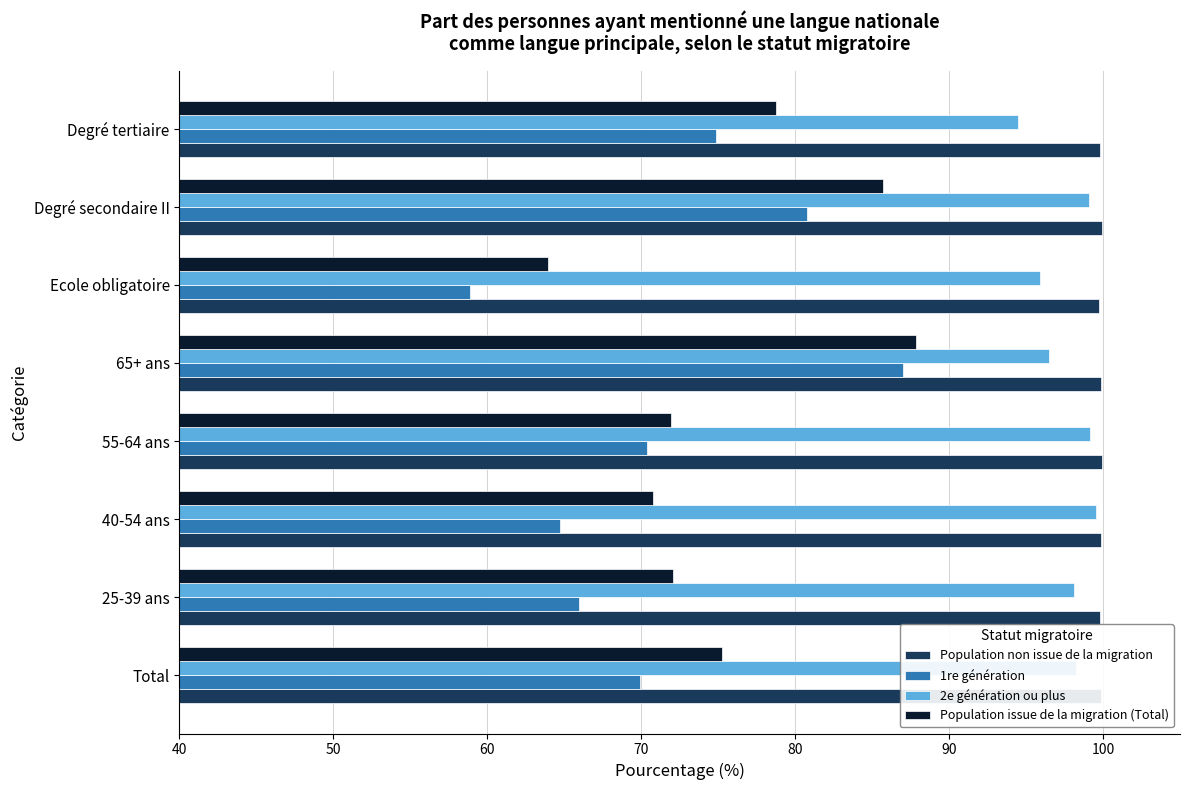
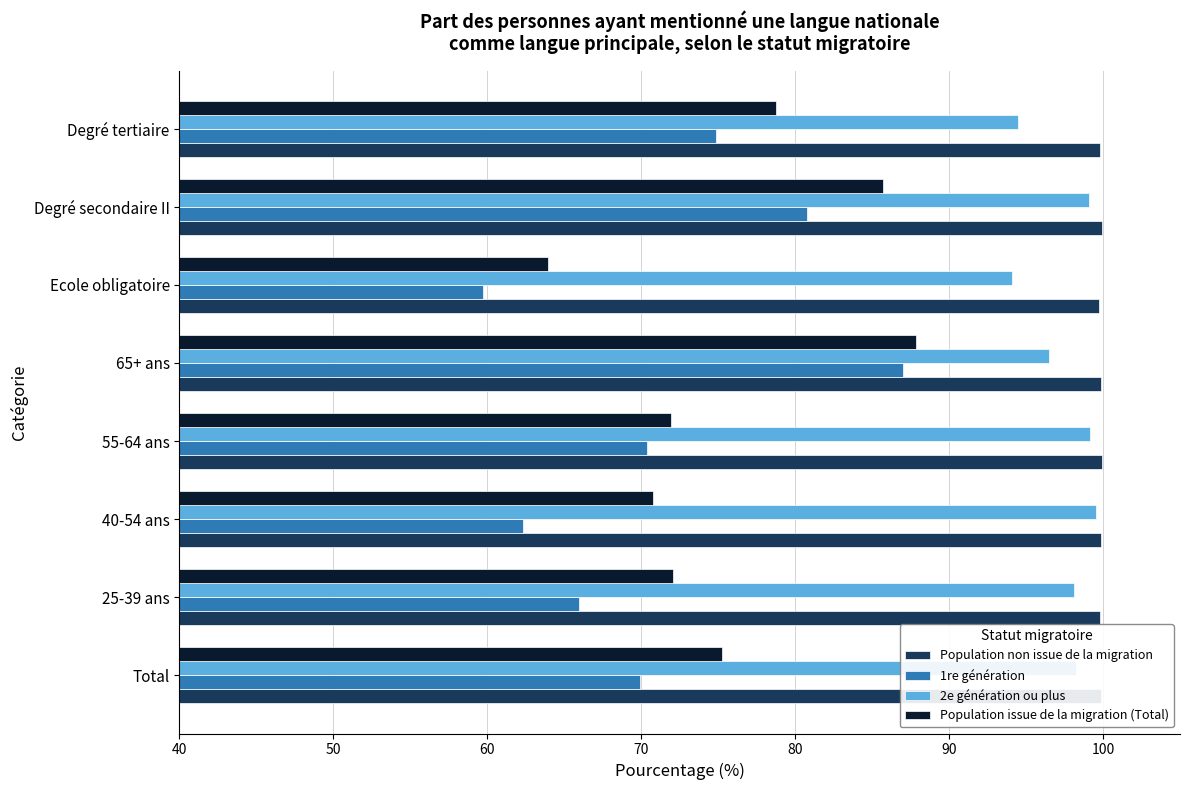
2e génération ou plus, Ecole obligatoire: 95.9 -> 94.1
1re génération, Ecole obligatoire: 58.9 -> 59.7
1re génération, 40-54 ans: 64.7 -> 62.3
